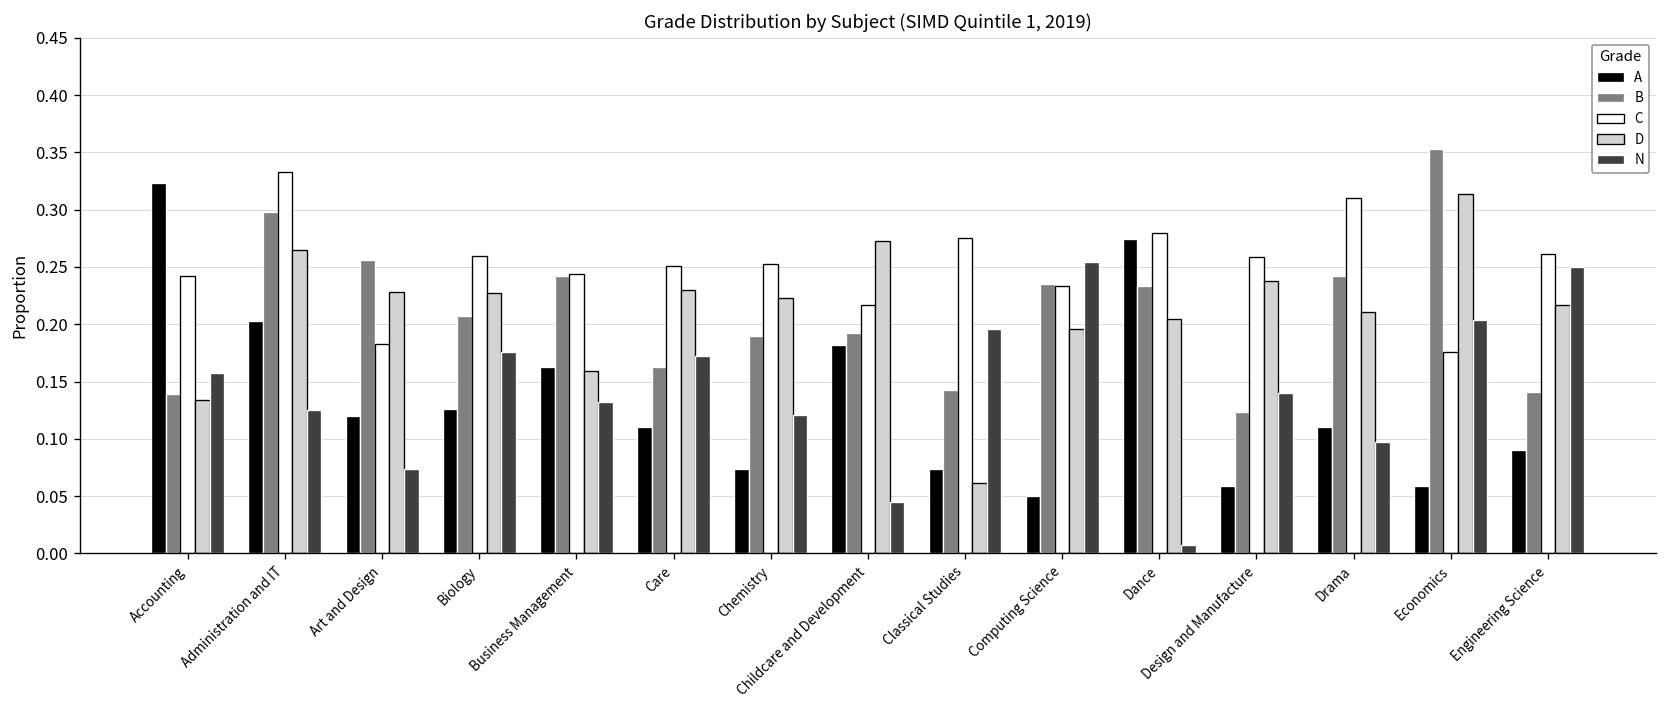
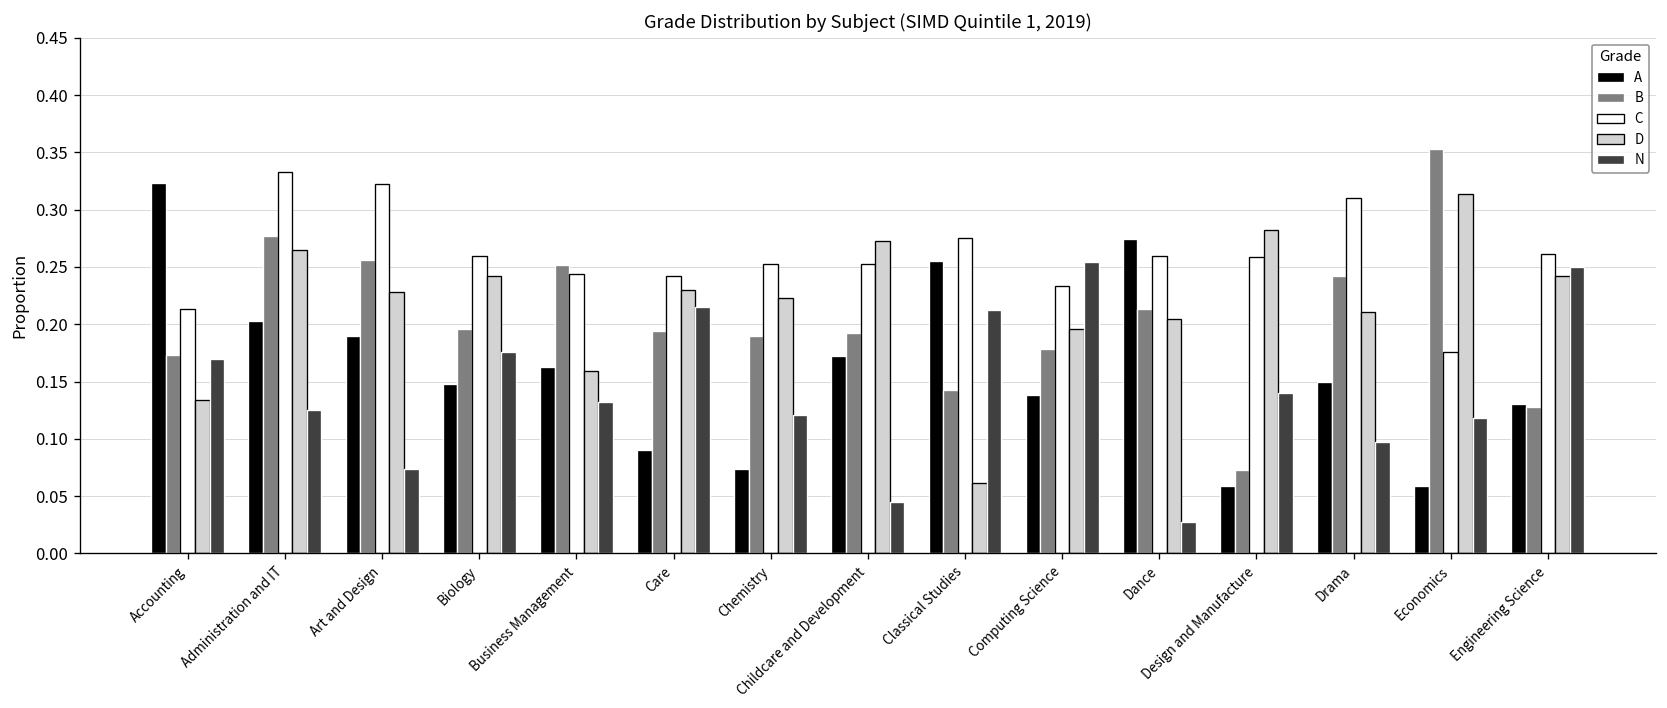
B, Accounting: 0.14 -> 0.17
C, Accounting: 0.24 -> 0.21
N, Accounting: 0.16 -> 0.17
B, Administration and IT: 0.30 -> 0.28
A, Art and Design: 0.12 -> 0.19
C, Art and Design: 0.18 -> 0.32
A, Biology: 0.13 -> 0.15
B, Biology: 0.21 -> 0.20
D, Biology: 0.23 -> 0.24
B, Business Management: 0.24 -> 0.25
A, Care: 0.11 -> 0.09
B, Care: 0.16 -> 0.19
C, Care: 0.25 -> 0.24
N, Care: 0.17 -> 0.22
A, Childcare and Development: 0.18 -> 0.17
C, Childcare and Development: 0.22 -> 0.25
A, Classical Studies: 0.07 -> 0.26
N, Classical Studies: 0.20 -> 0.21
A, Computing Science: 0.05 -> 0.14
B, Computing Science: 0.24 -> 0.18
B, Dance: 0.23 -> 0.21
C, Dance: 0.28 -> 0.26
N, Dance: 0.01 -> 0.03
B, Design and Manufacture: 0.12 -> 0.07
D, Design and Manufacture: 0.24 -> 0.28
A, Drama: 0.11 -> 0.15
N, Economics: 0.20 -> 0.12
A, Engineering Science: 0.09 -> 0.13
B, Engineering Science: 0.14 -> 0.13
D, Engineering Science: 0.22 -> 0.24
